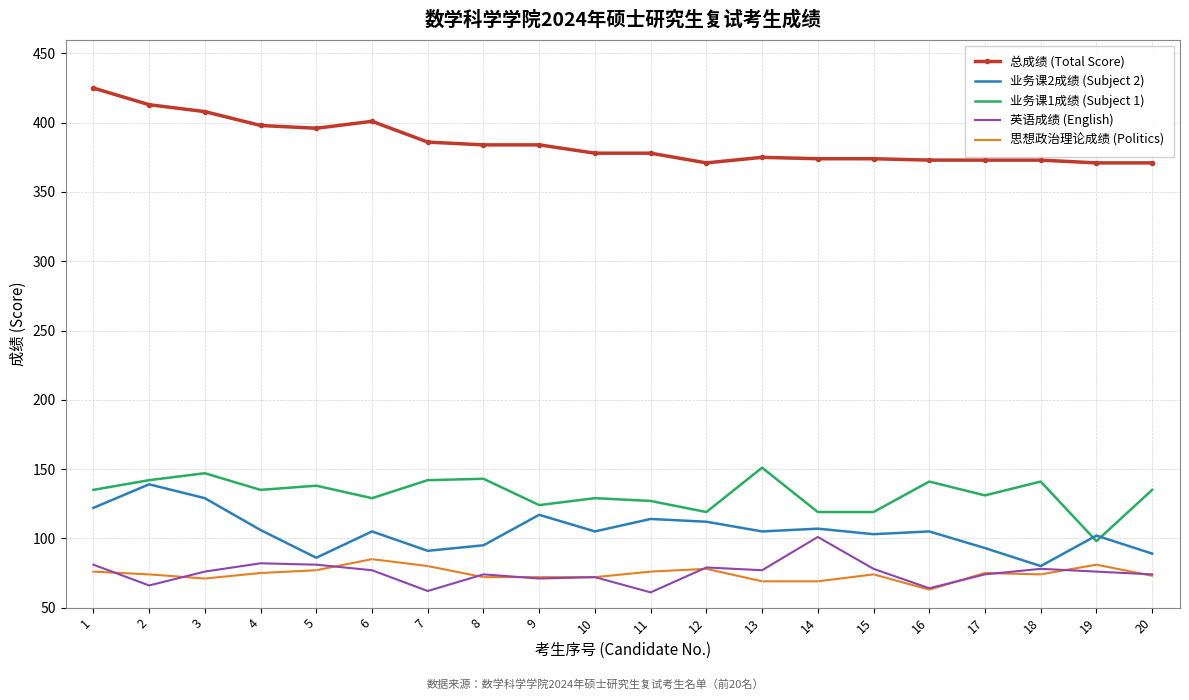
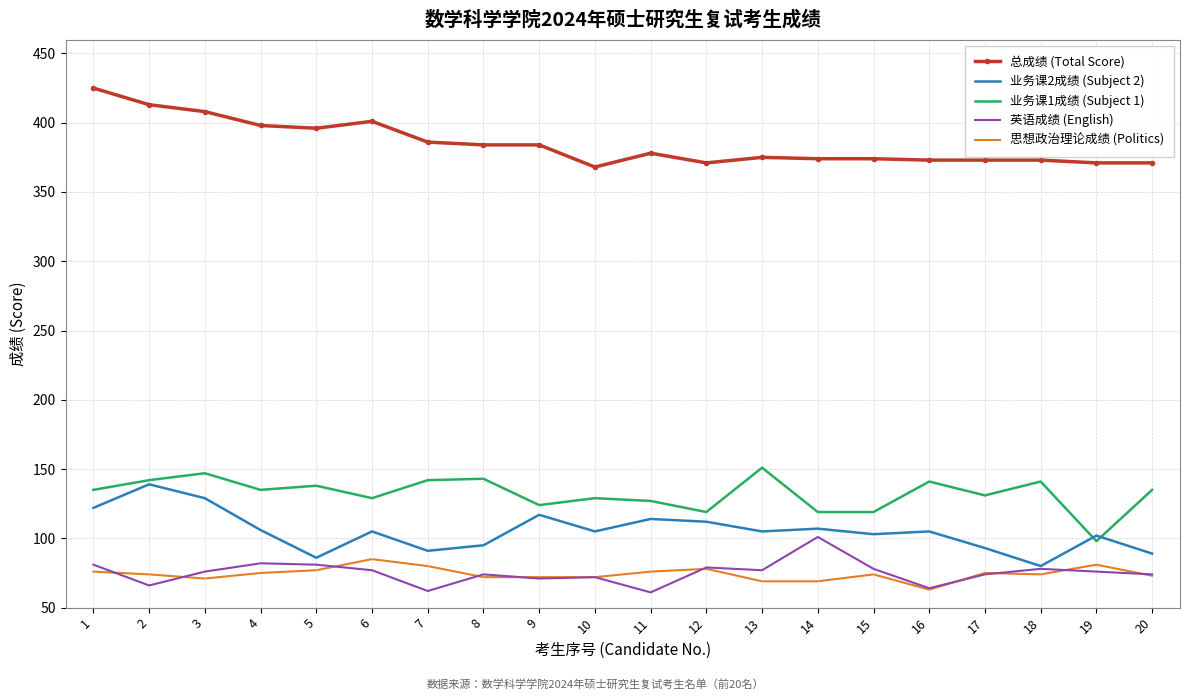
总成绩 (Total Score), 10: 378 -> 368
